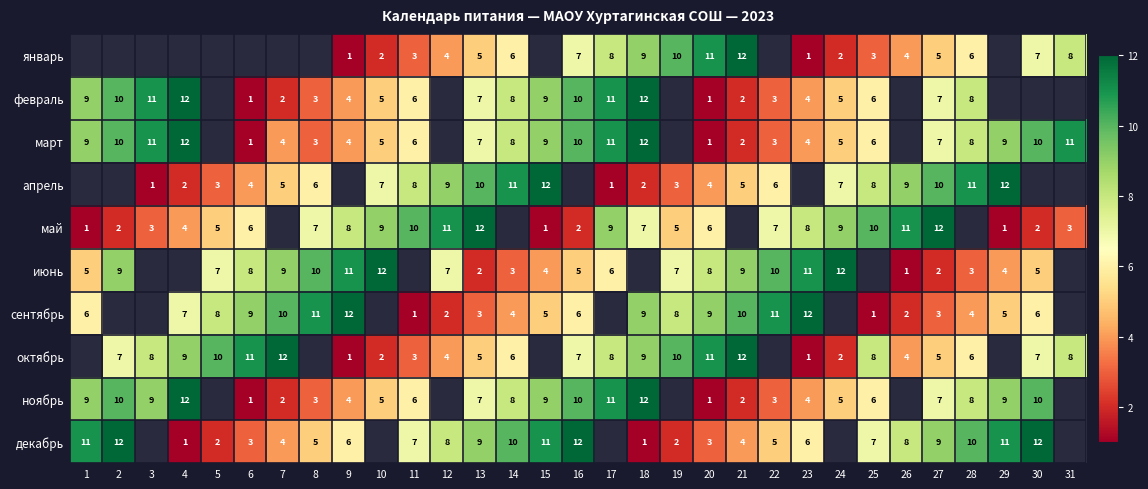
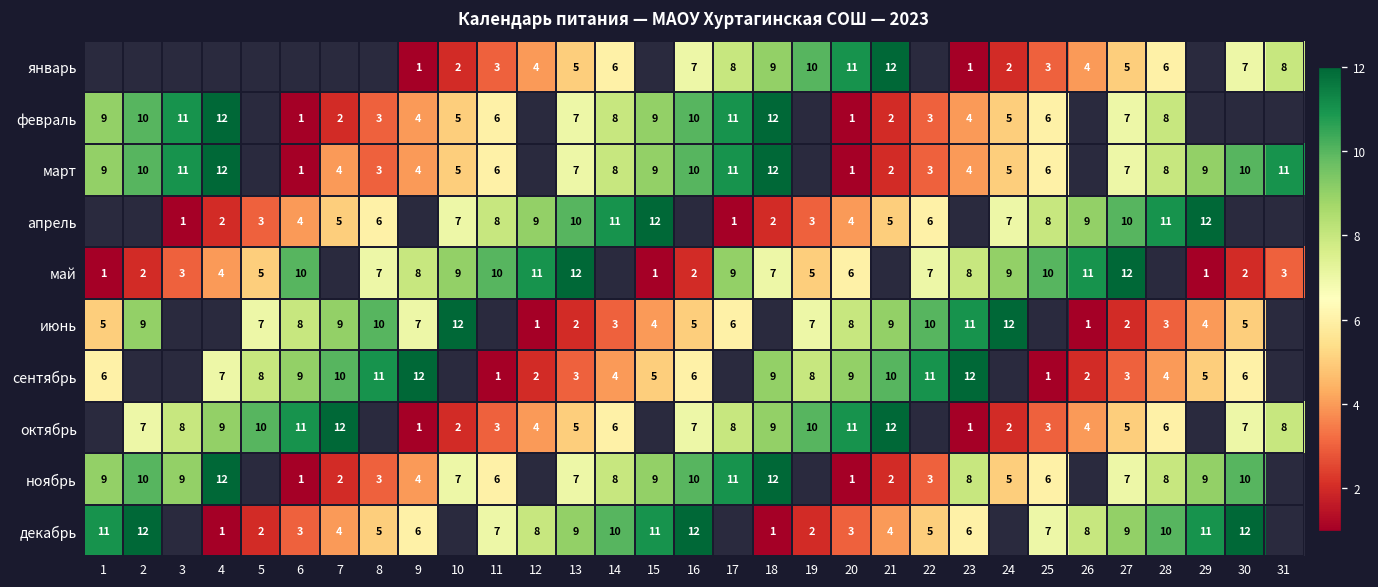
май, 6: 6 -> 10
июнь, 9: 11 -> 7
июнь, 12: 7 -> 1
октябрь, 25: 8 -> 3
ноябрь, 10: 5 -> 7
ноябрь, 23: 4 -> 8
